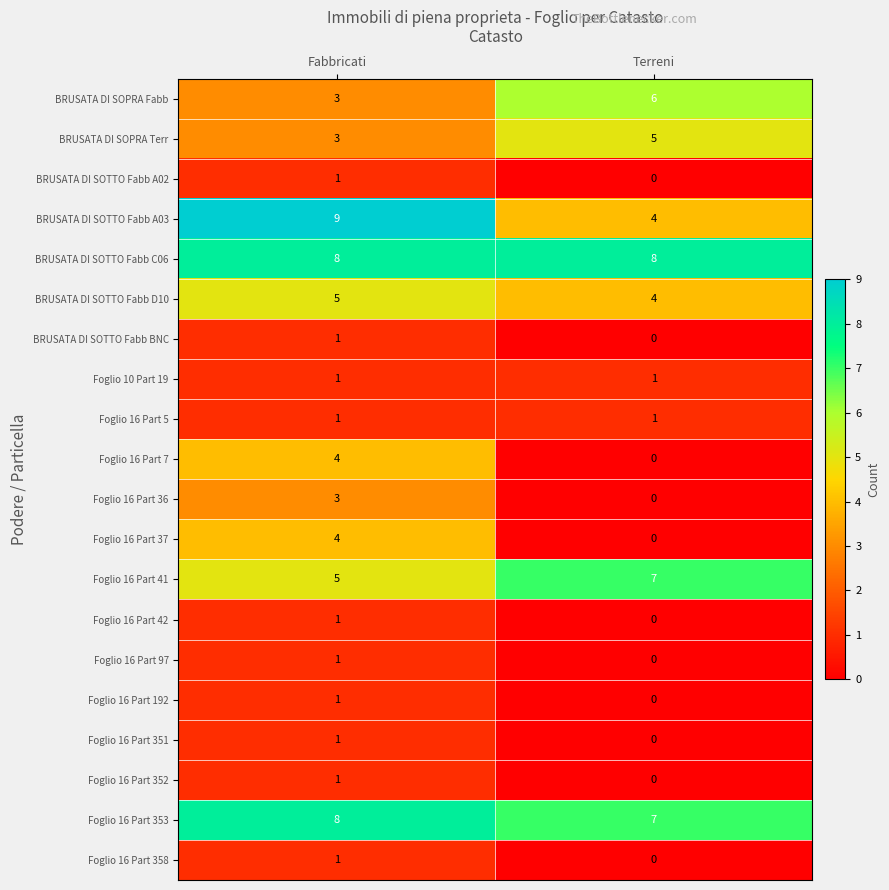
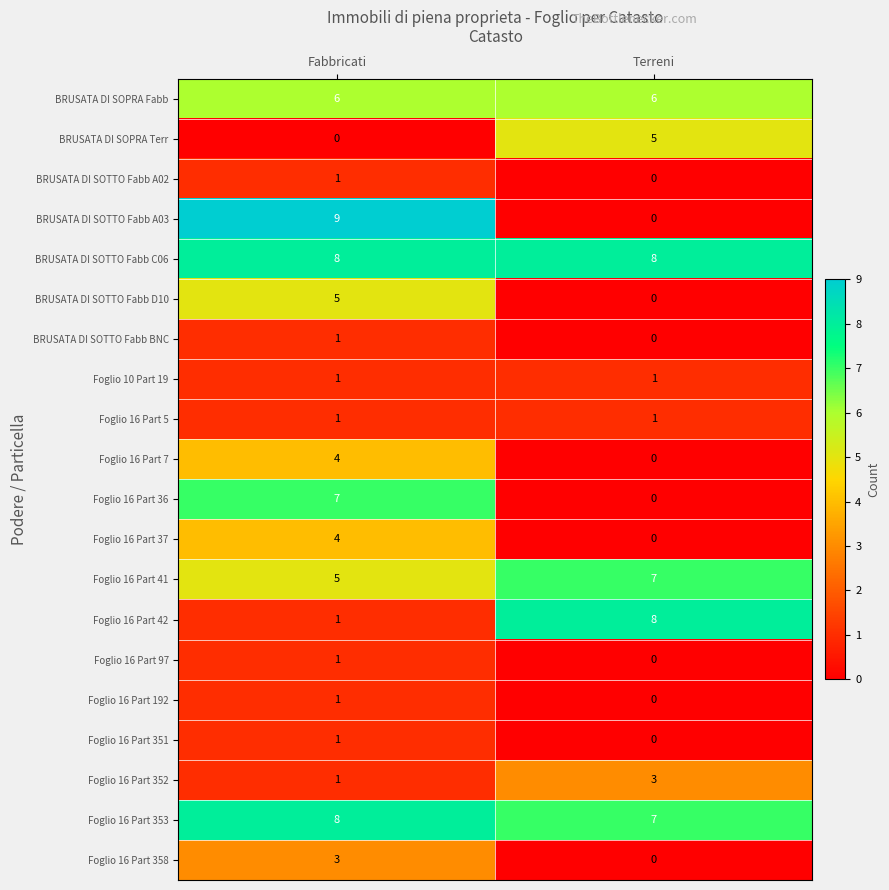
BRUSATA DI SOPRA Fabb, Fabbricati: 3 -> 6
BRUSATA DI SOPRA Terr, Fabbricati: 3 -> 0
BRUSATA DI SOTTO Fabb A03, Terreni: 4 -> 0
BRUSATA DI SOTTO Fabb D10, Terreni: 4 -> 0
Foglio 16 Part 36, Fabbricati: 3 -> 7
Foglio 16 Part 42, Terreni: 0 -> 8
Foglio 16 Part 352, Terreni: 0 -> 3
Foglio 16 Part 358, Fabbricati: 1 -> 3
